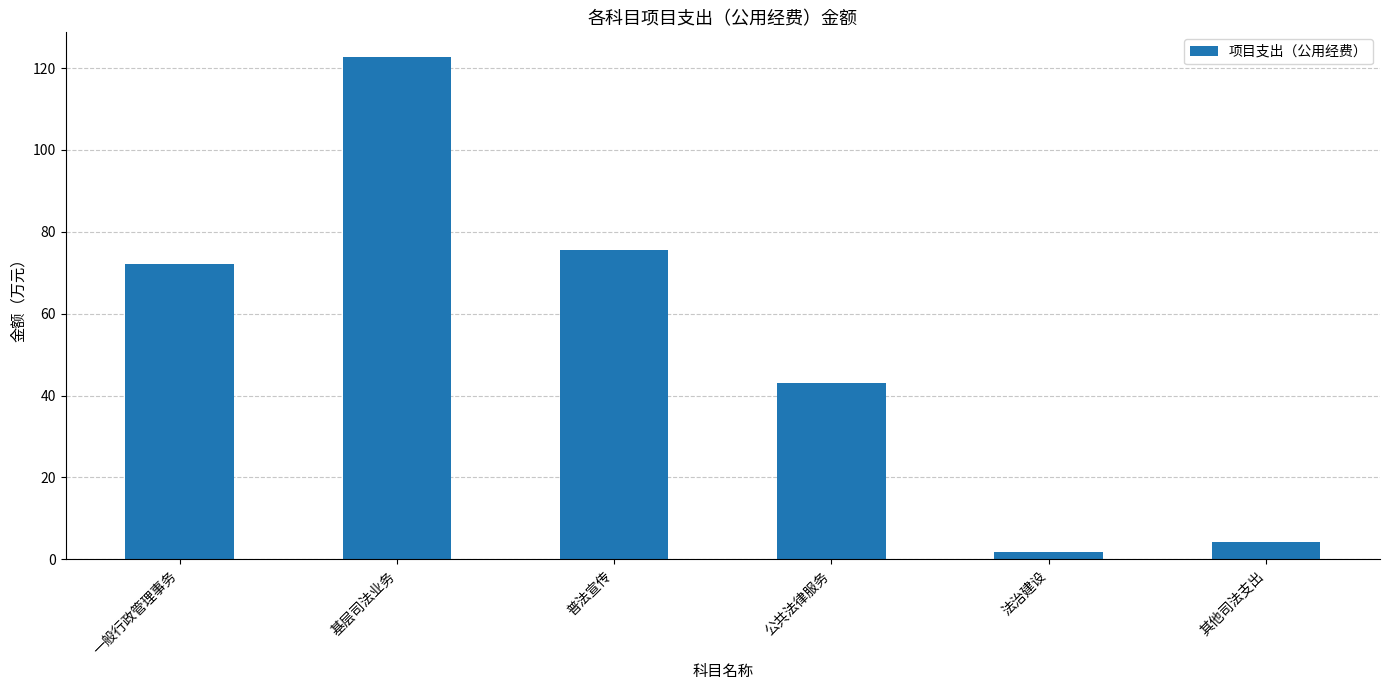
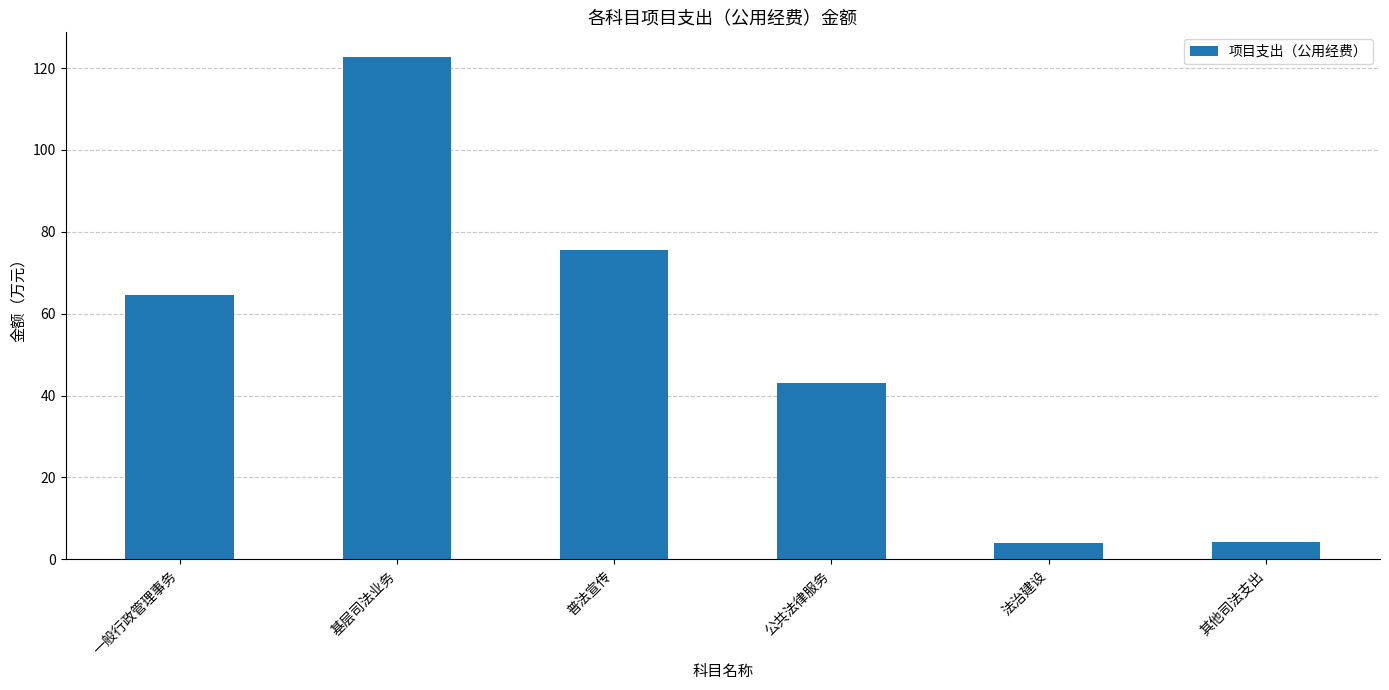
一般行政管理事务: 72 -> 65
法治建设: 2 -> 4
